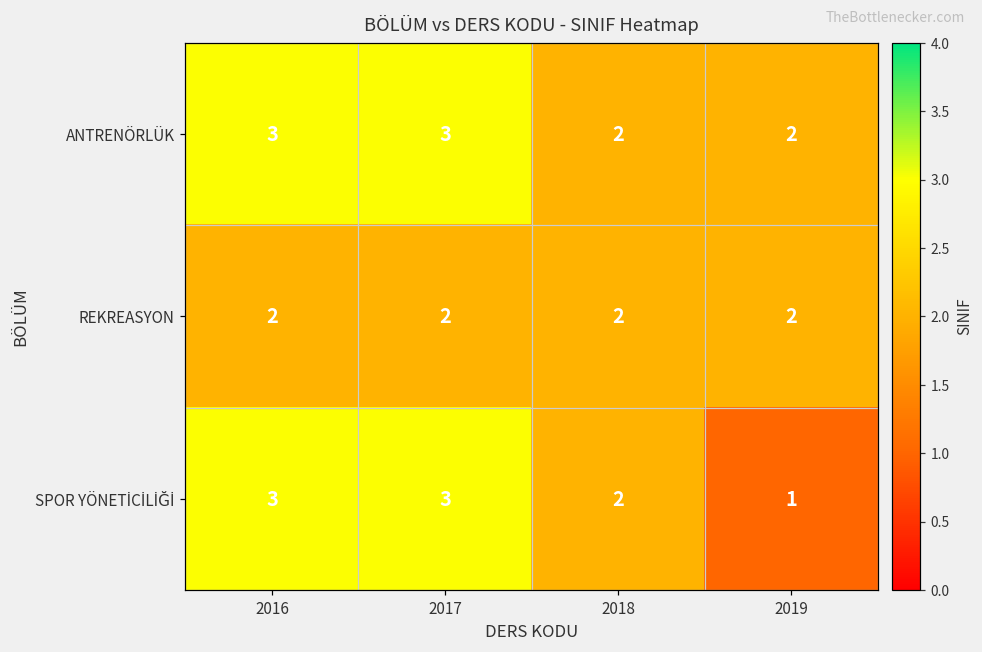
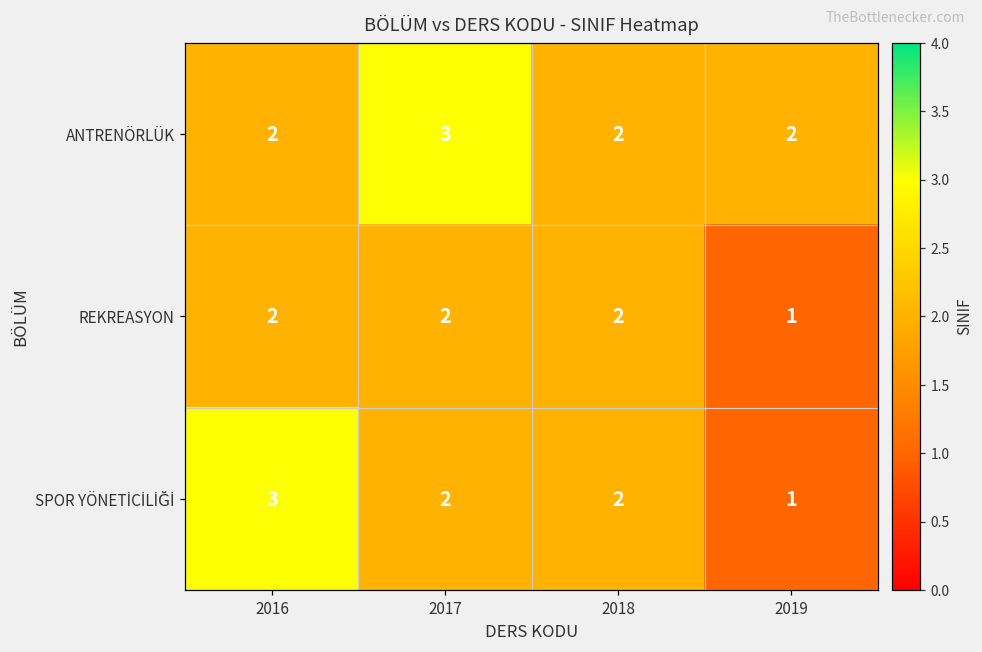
ANTRENÖRLÜK, 2016: 3 -> 2
REKREASYON, 2019: 2 -> 1
SPOR YÖNETİCİLİĞİ, 2017: 3 -> 2
